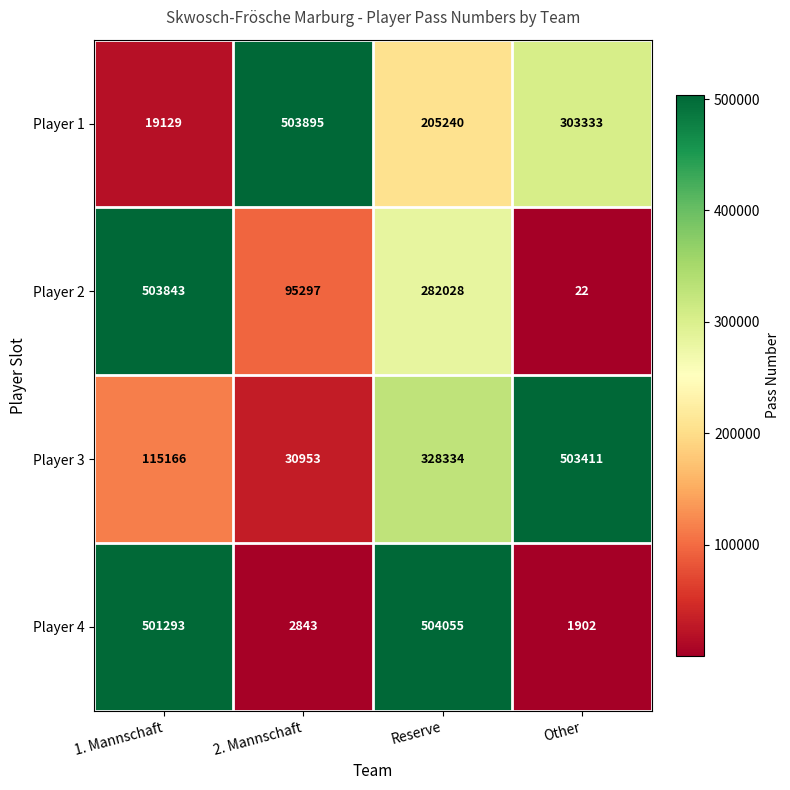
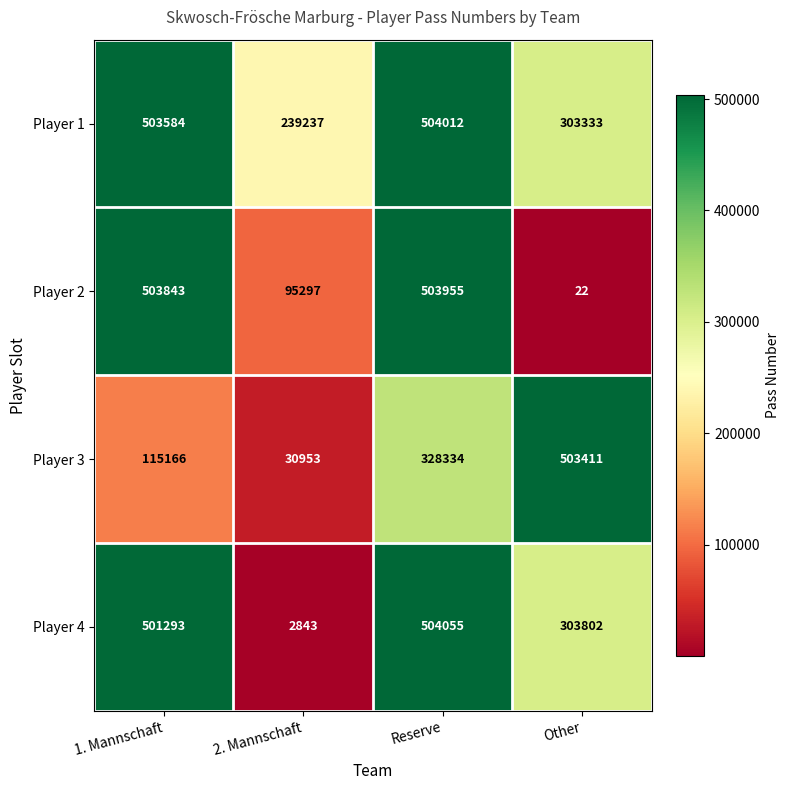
Player 1, 1. Mannschaft: 19129 -> 503584
Player 1, 2. Mannschaft: 503895 -> 239237
Player 1, Reserve: 205240 -> 504012
Player 2, Reserve: 282028 -> 503955
Player 4, Other: 1902 -> 303802
